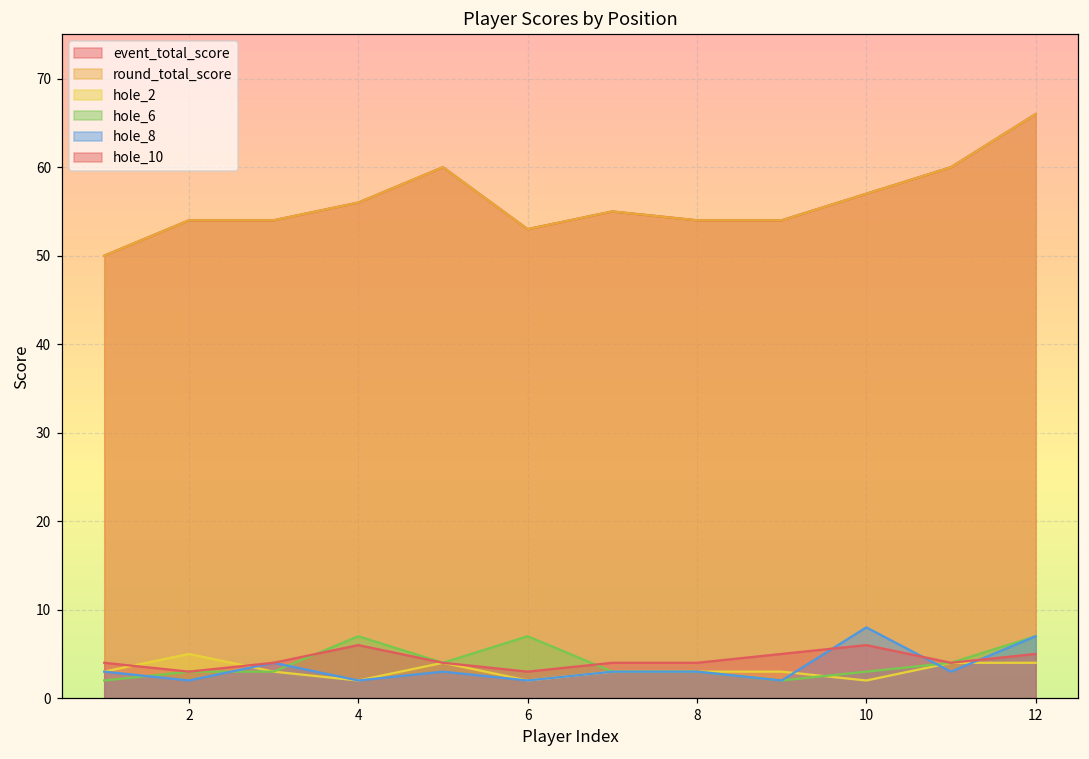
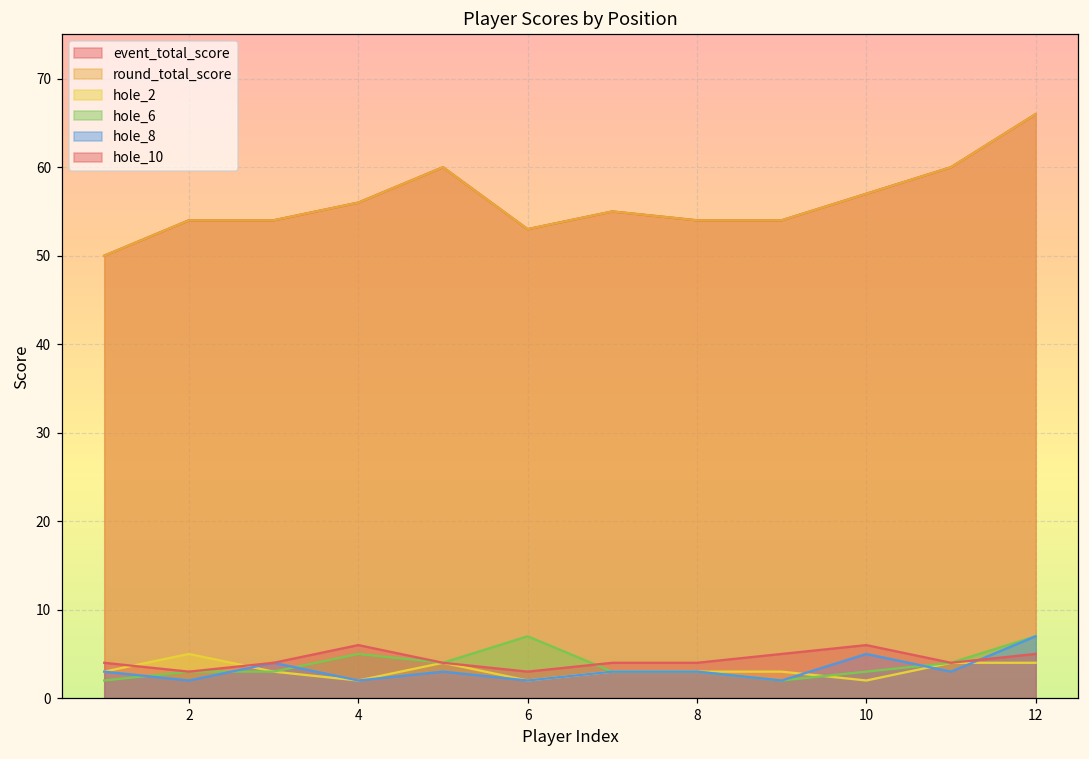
hole_6, 4: 7 -> 5
hole_8, 10: 8 -> 5
